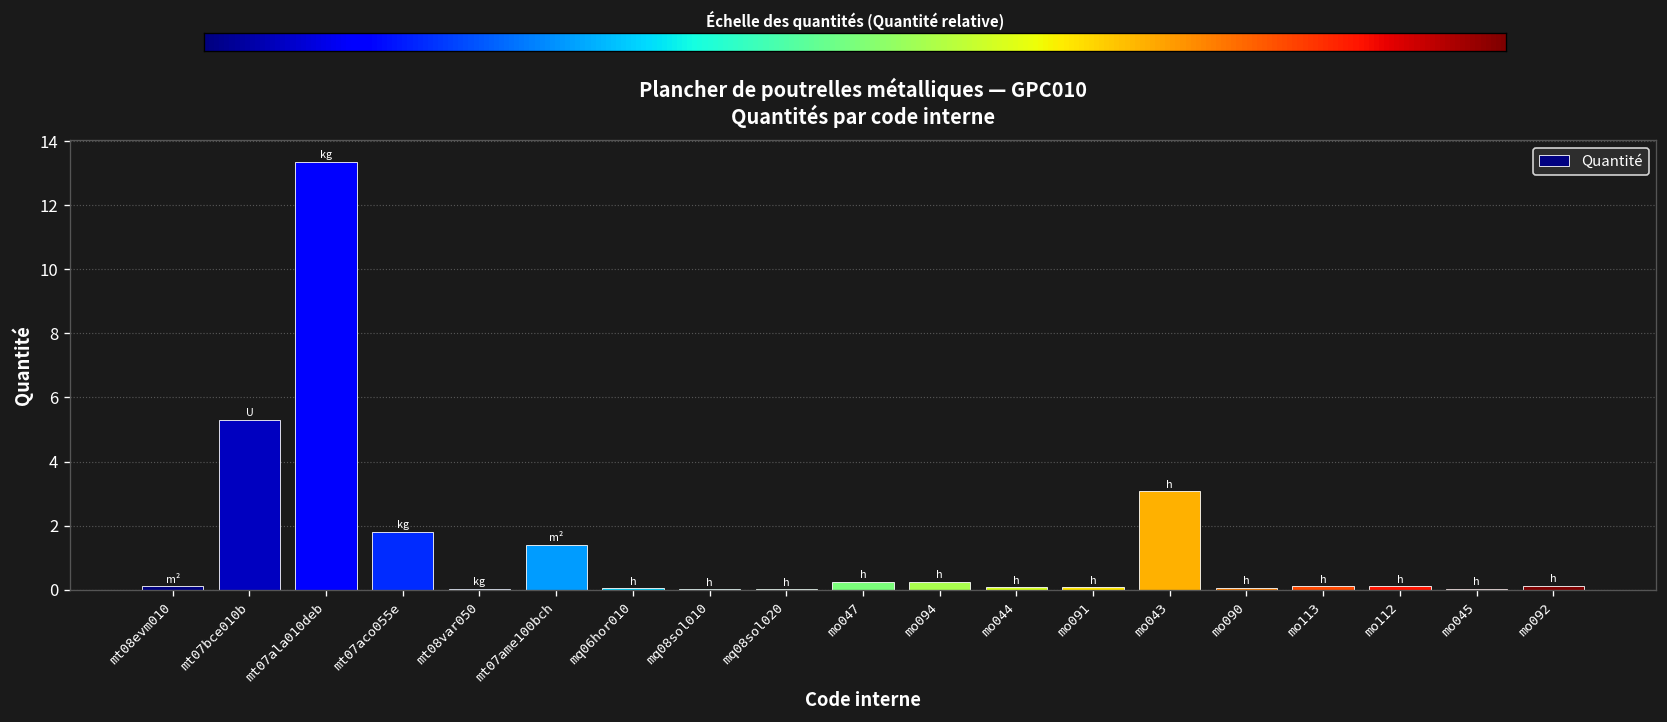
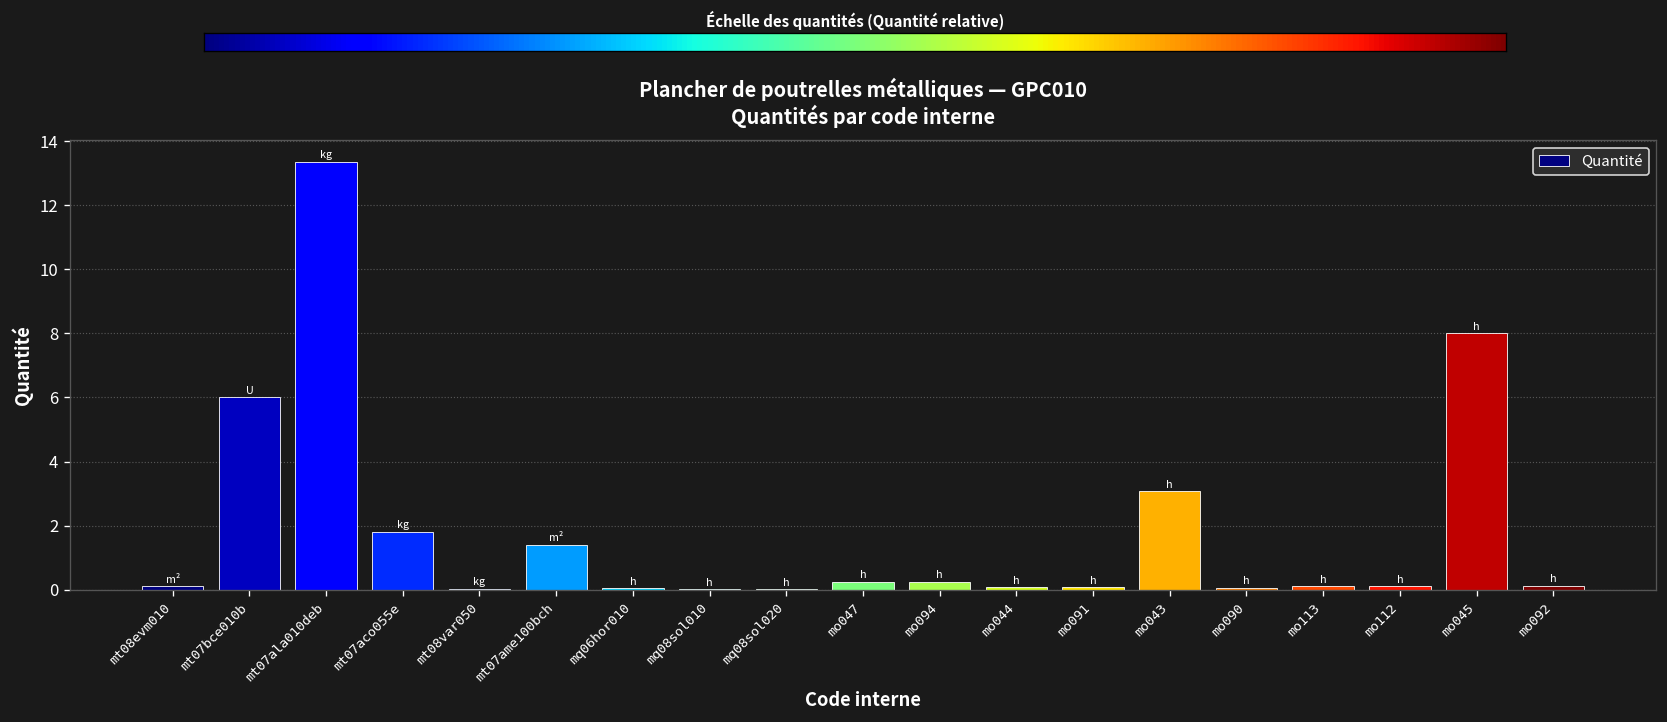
mt07bce010b: 5.3 -> 6.0
mo045: 0.0 -> 8.0
